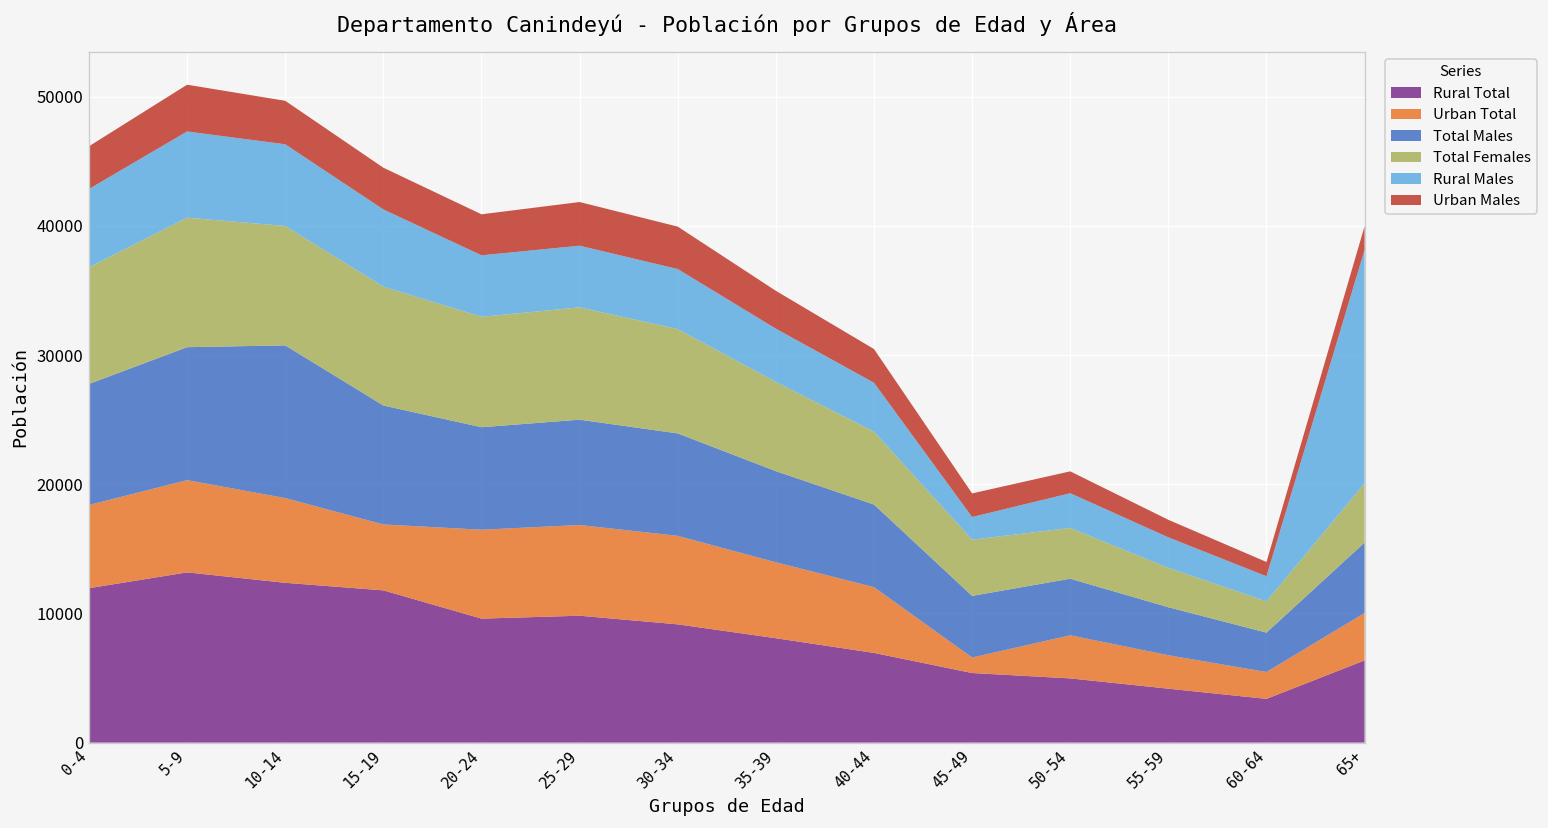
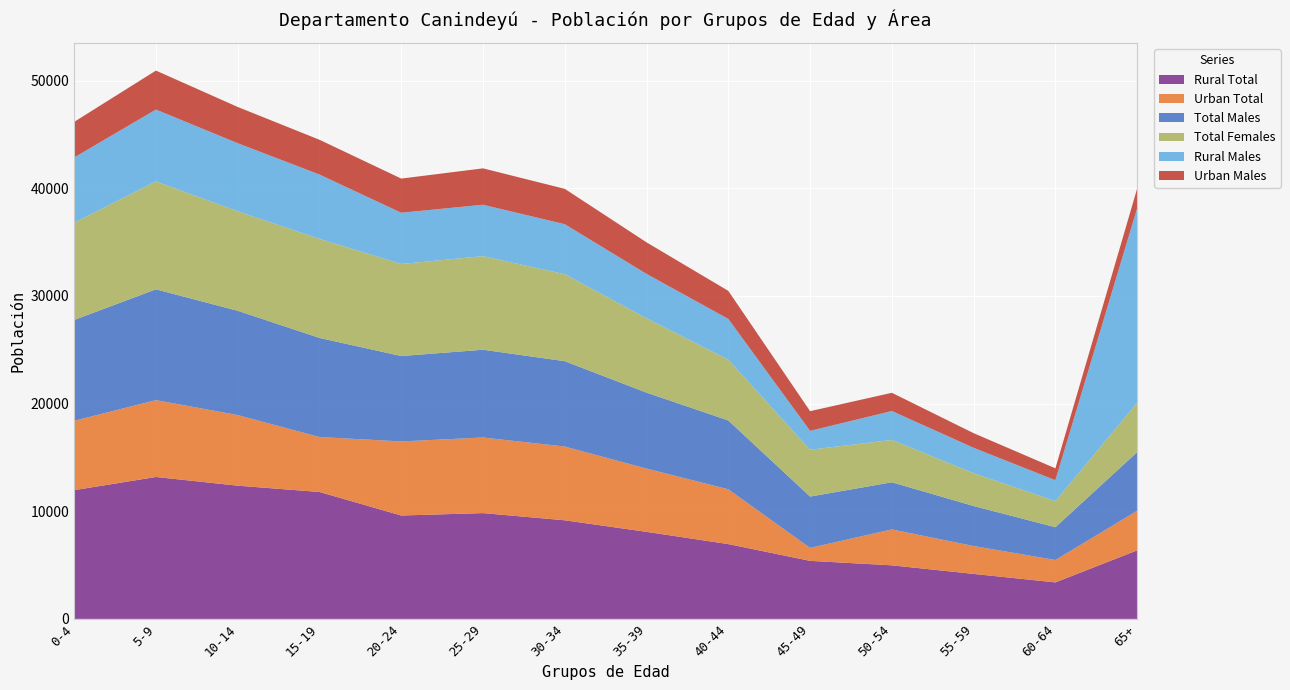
Total Males, 10-14: 11800 -> 9700
